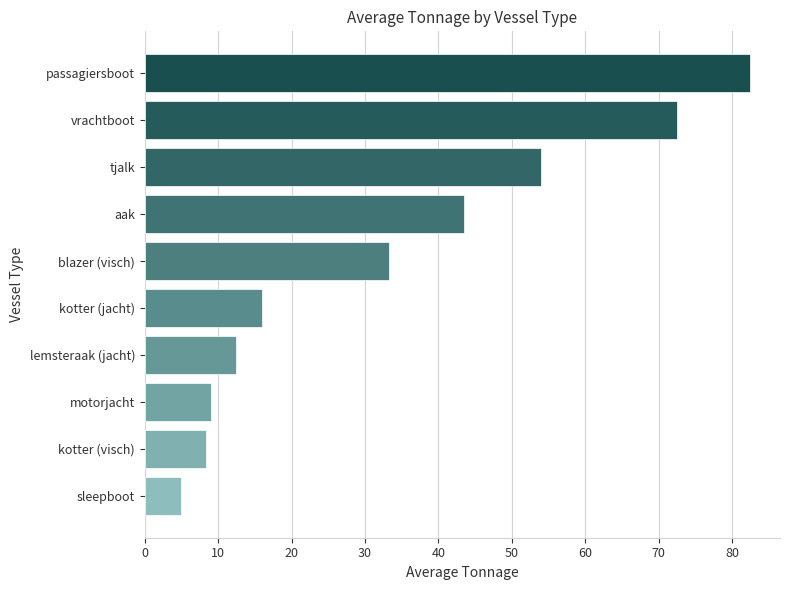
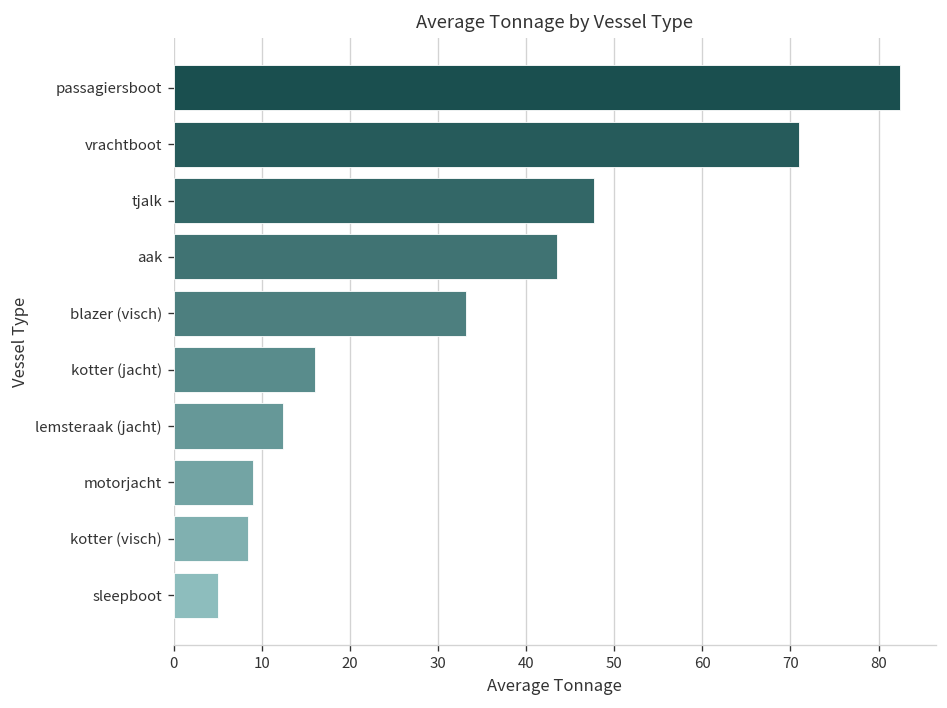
vrachtboot: 73 -> 71
tjalk: 54 -> 48
